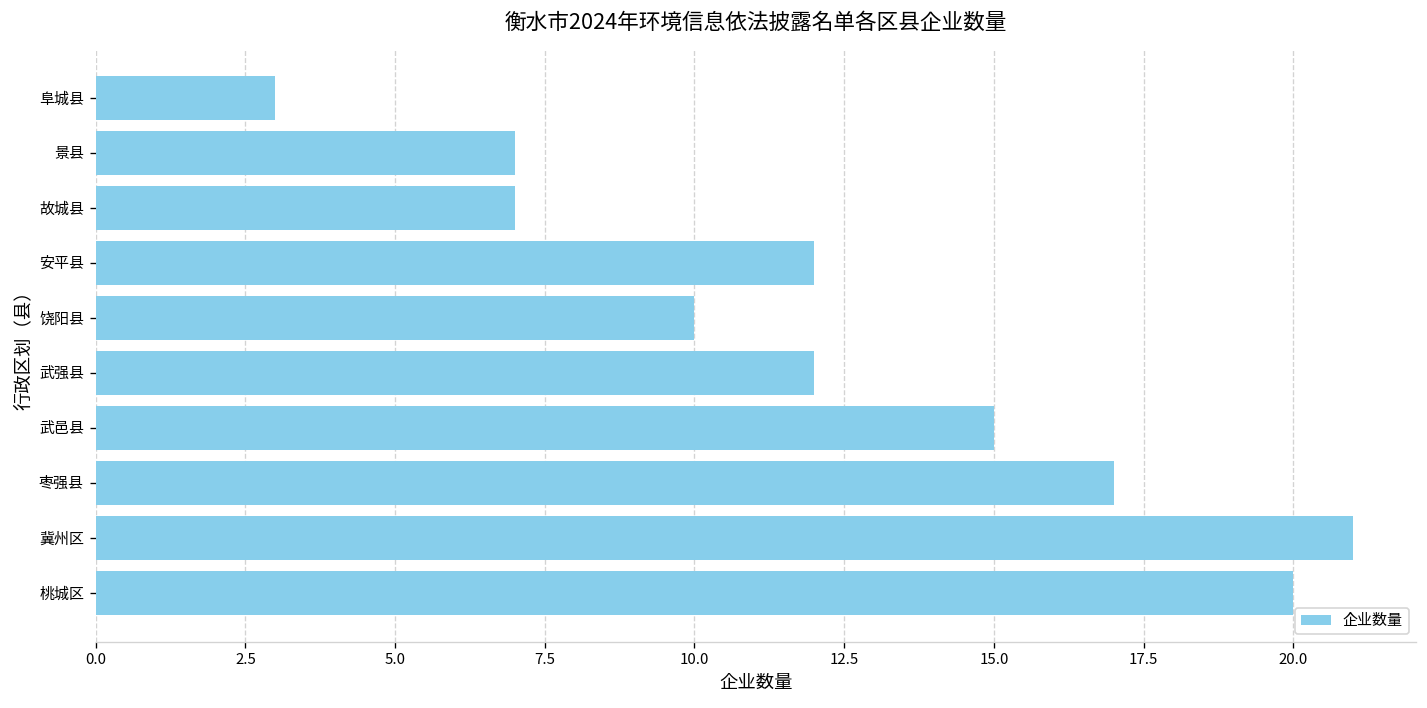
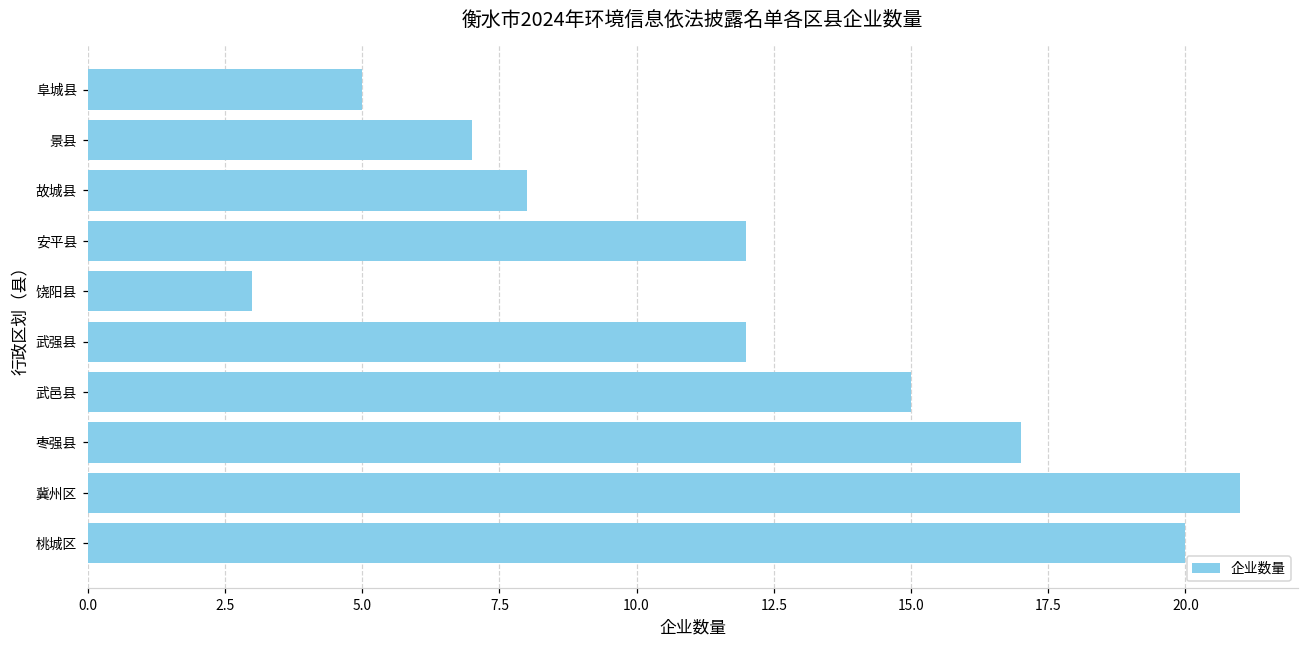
阜城县: 3 -> 5
故城县: 7 -> 8
饶阳县: 10 -> 3
